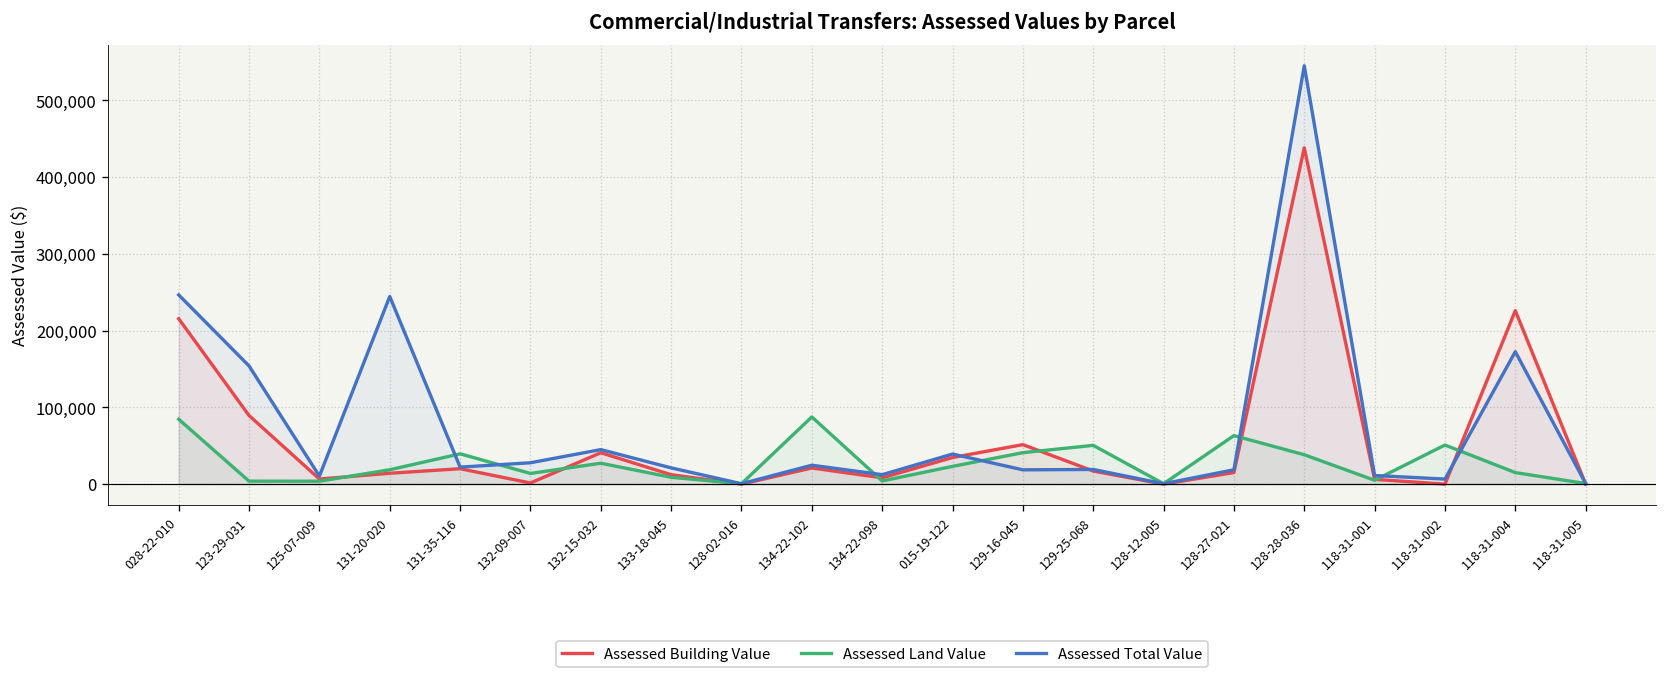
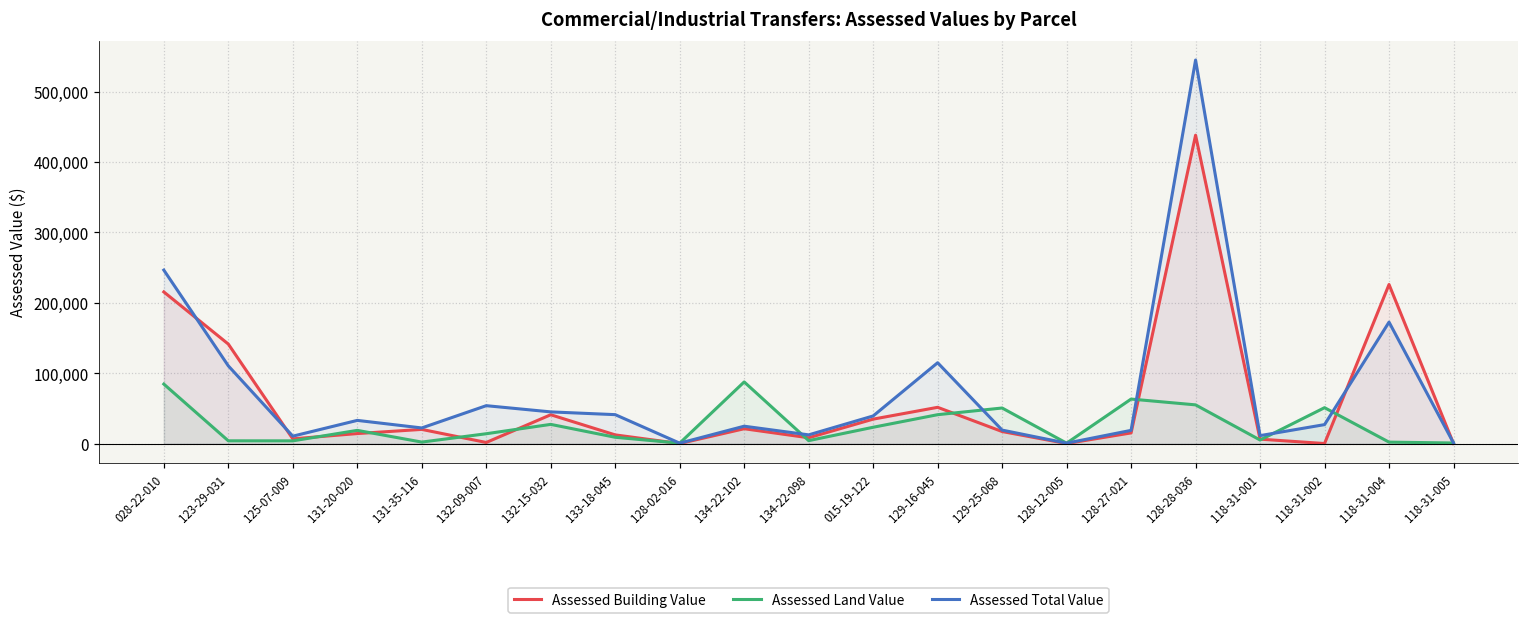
Assessed Building Value, 123-29-031: 90,000 -> 140,000
Assessed Total Value, 123-29-031: 150,000 -> 110,000
Assessed Total Value, 131-20-020: 240,000 -> 30,000
Assessed Land Value, 131-35-116: 40,000 -> 0
Assessed Total Value, 132-09-007: 30,000 -> 50,000
Assessed Total Value, 133-18-045: 20,000 -> 40,000
Assessed Total Value, 129-16-045: 20,000 -> 110,000
Assessed Land Value, 128-28-036: 40,000 -> 50,000
Assessed Total Value, 118-31-002: 10,000 -> 30,000
Assessed Land Value, 118-31-004: 20,000 -> 0
